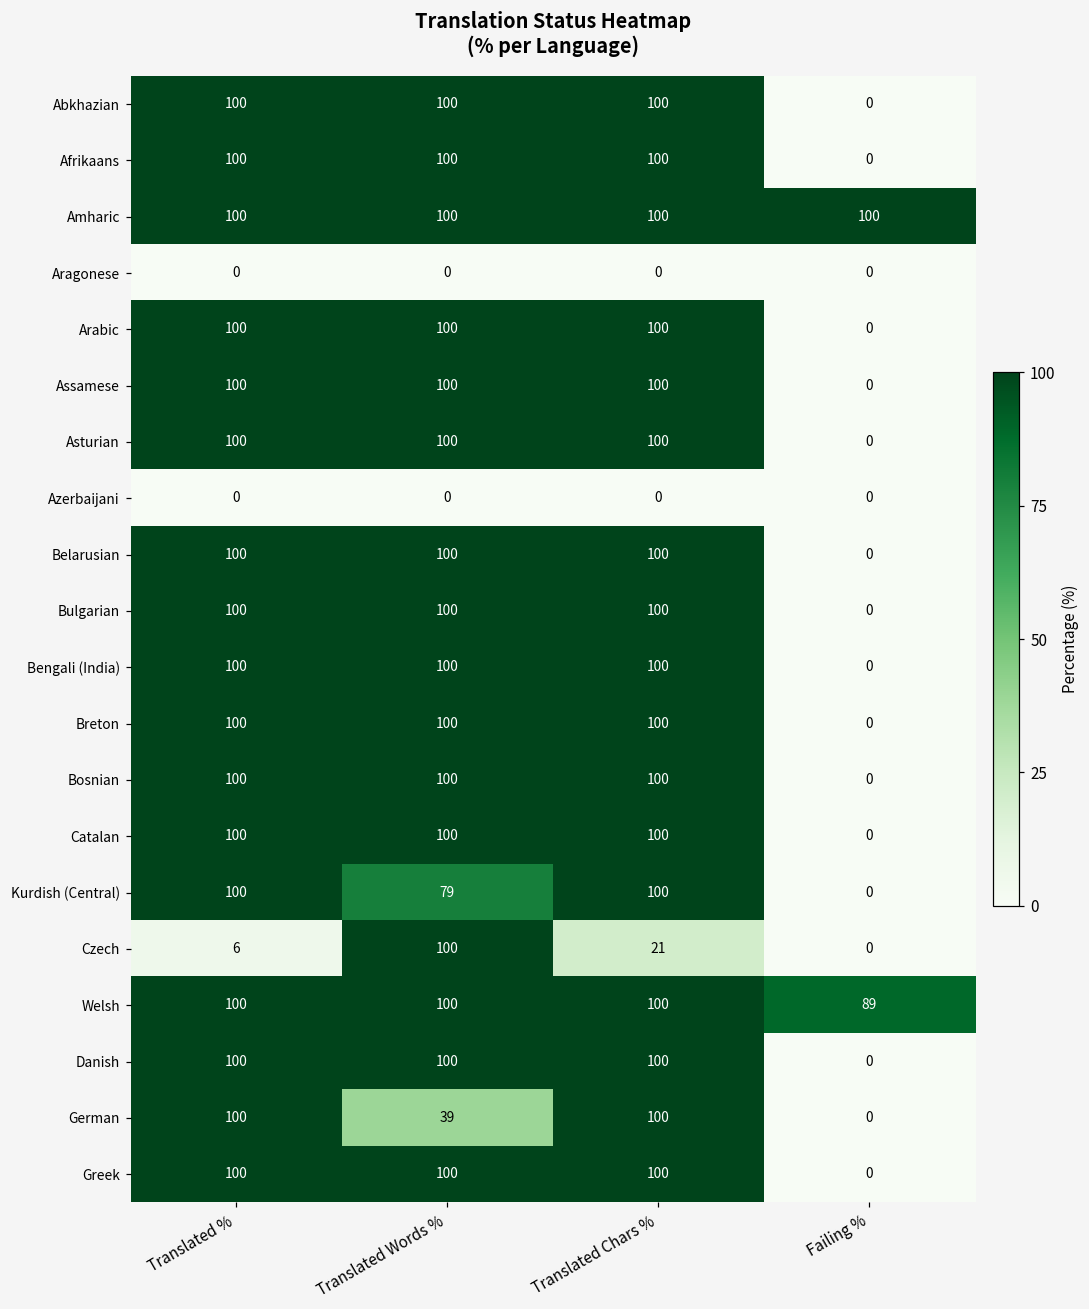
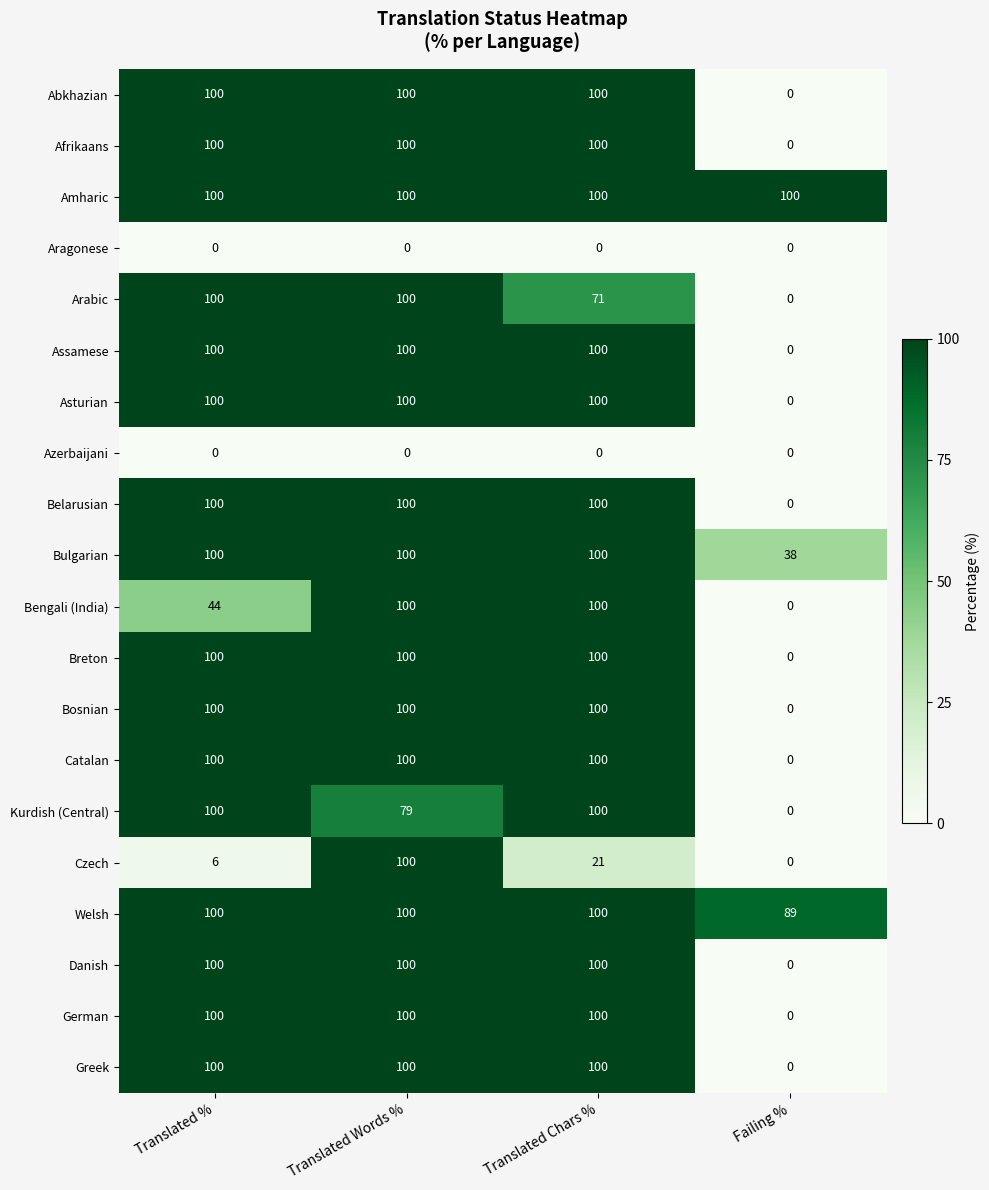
Arabic, Translated Chars %: 100 -> 71
Bulgarian, Failing %: 0 -> 38
Bengali (India), Translated %: 100 -> 44
German, Translated Words %: 39 -> 100
